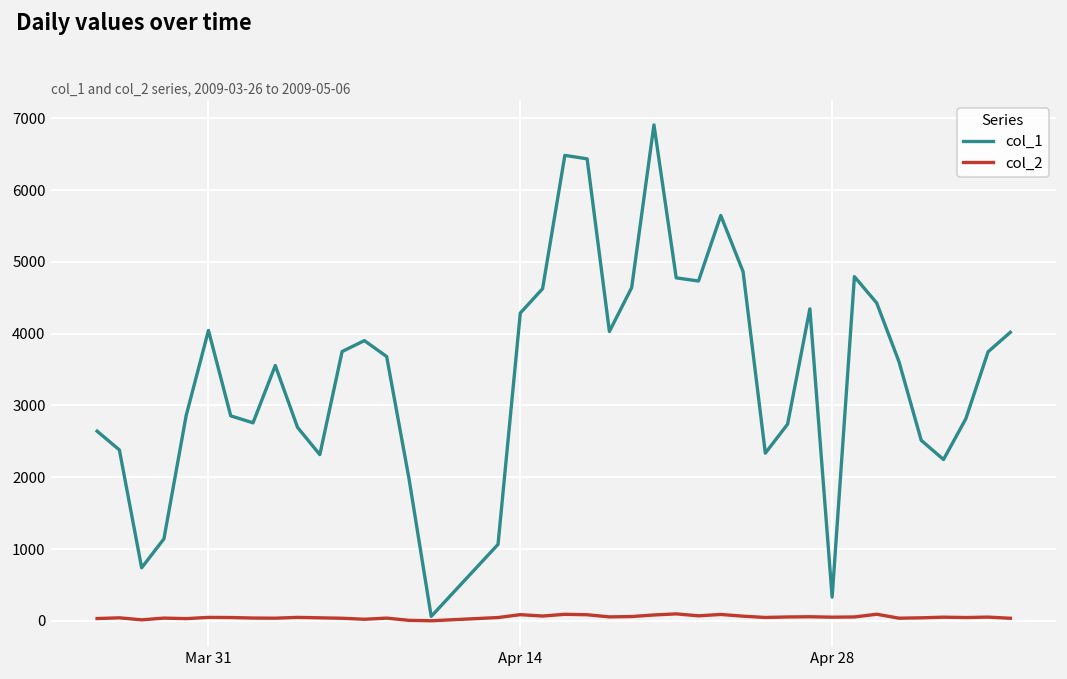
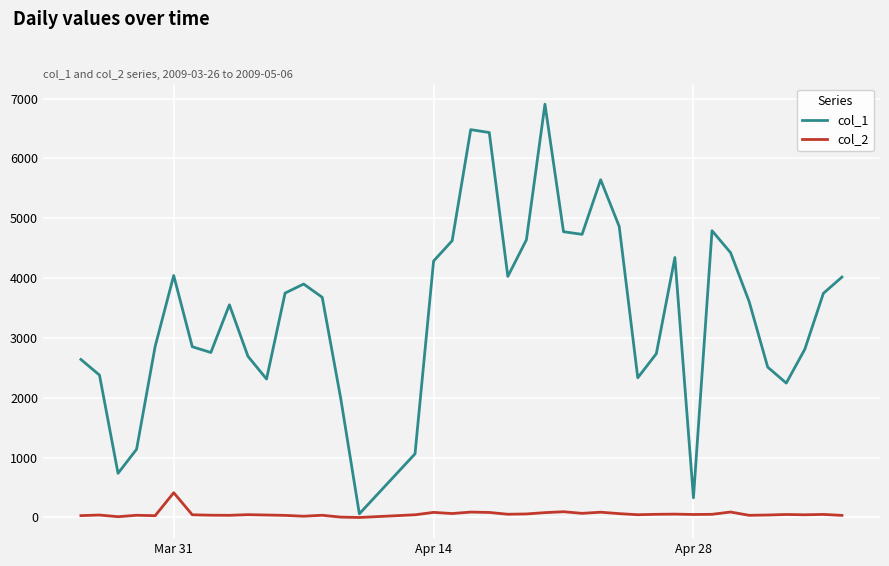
col_2, Mar 31: 0 -> 400
